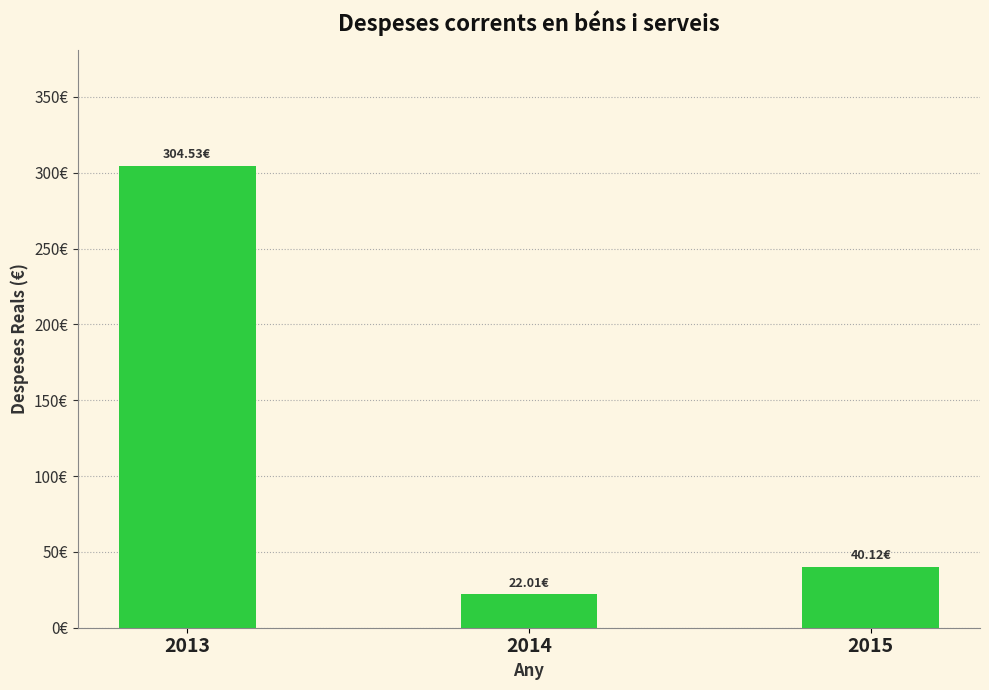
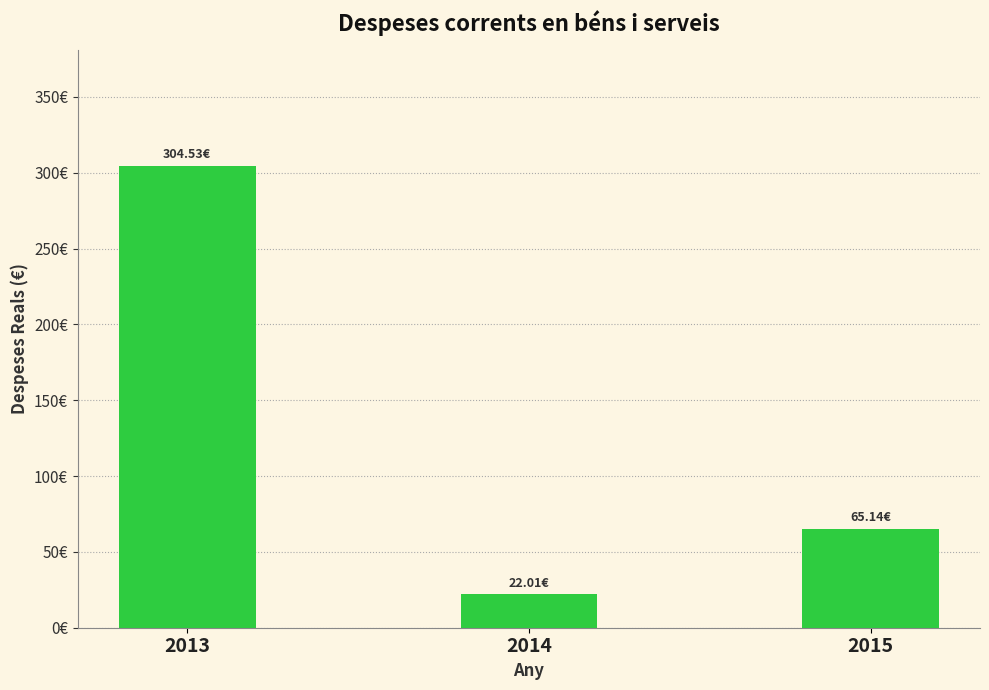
2015: 40.12€ -> 65.14€
